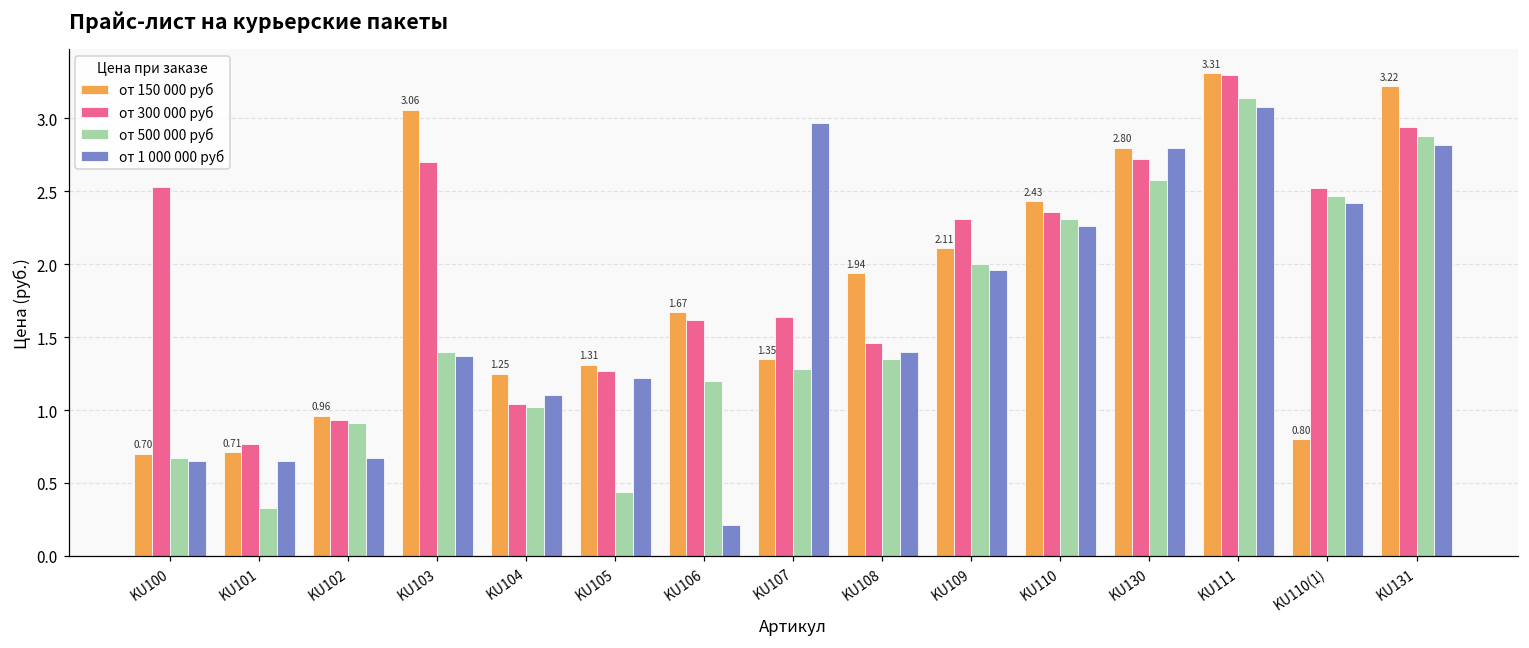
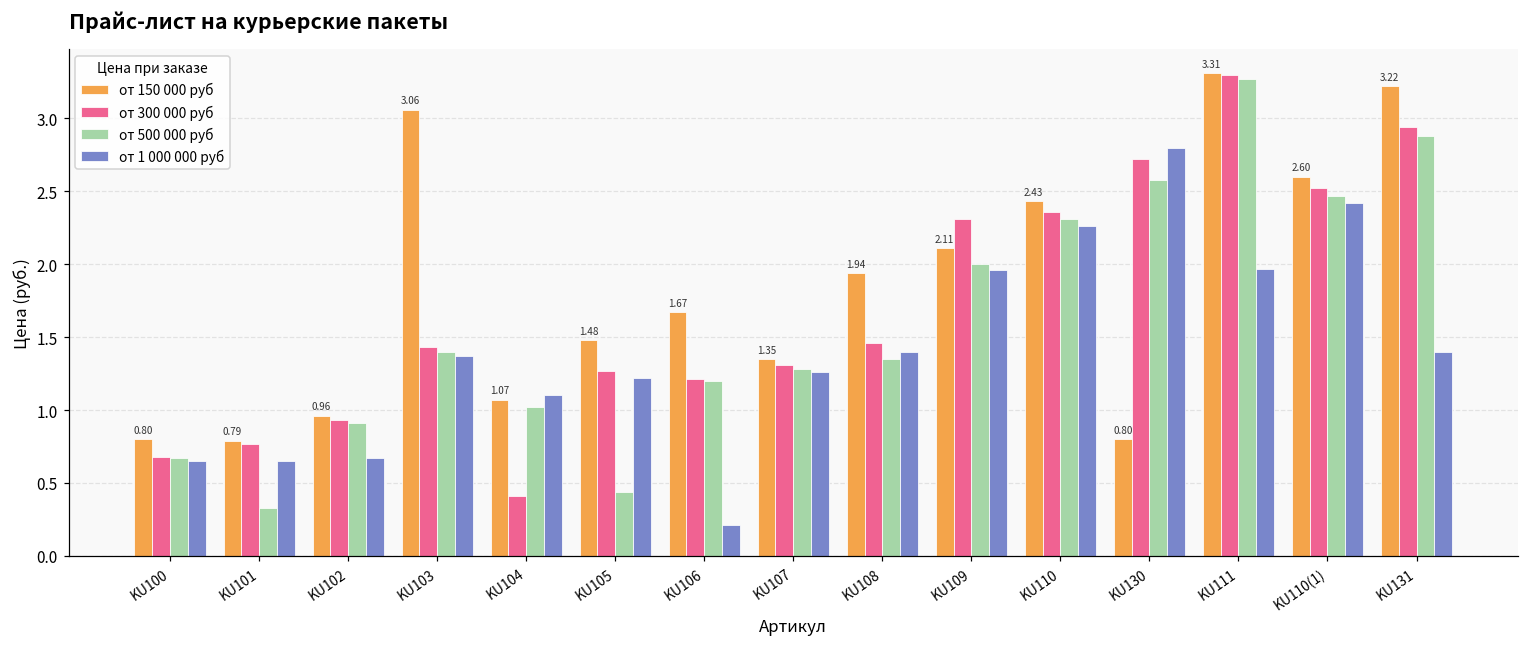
от 150 000 руб, KU100: 0.70 -> 0.80
от 300 000 руб, KU100: 2.53 -> 0.68
от 150 000 руб, KU101: 0.71 -> 0.79
от 300 000 руб, KU103: 2.70 -> 1.43
от 150 000 руб, KU104: 1.25 -> 1.07
от 300 000 руб, KU104: 1.04 -> 0.41
от 150 000 руб, KU105: 1.31 -> 1.48
от 300 000 руб, KU106: 1.62 -> 1.21
от 300 000 руб, KU107: 1.64 -> 1.31
от 1 000 000 руб, KU107: 2.97 -> 1.26
от 150 000 руб, KU130: 2.80 -> 0.80
от 500 000 руб, KU111: 3.14 -> 3.27
от 1 000 000 руб, KU111: 3.08 -> 1.97
от 150 000 руб, KU110(1): 0.80 -> 2.60
от 1 000 000 руб, KU131: 2.82 -> 1.40
